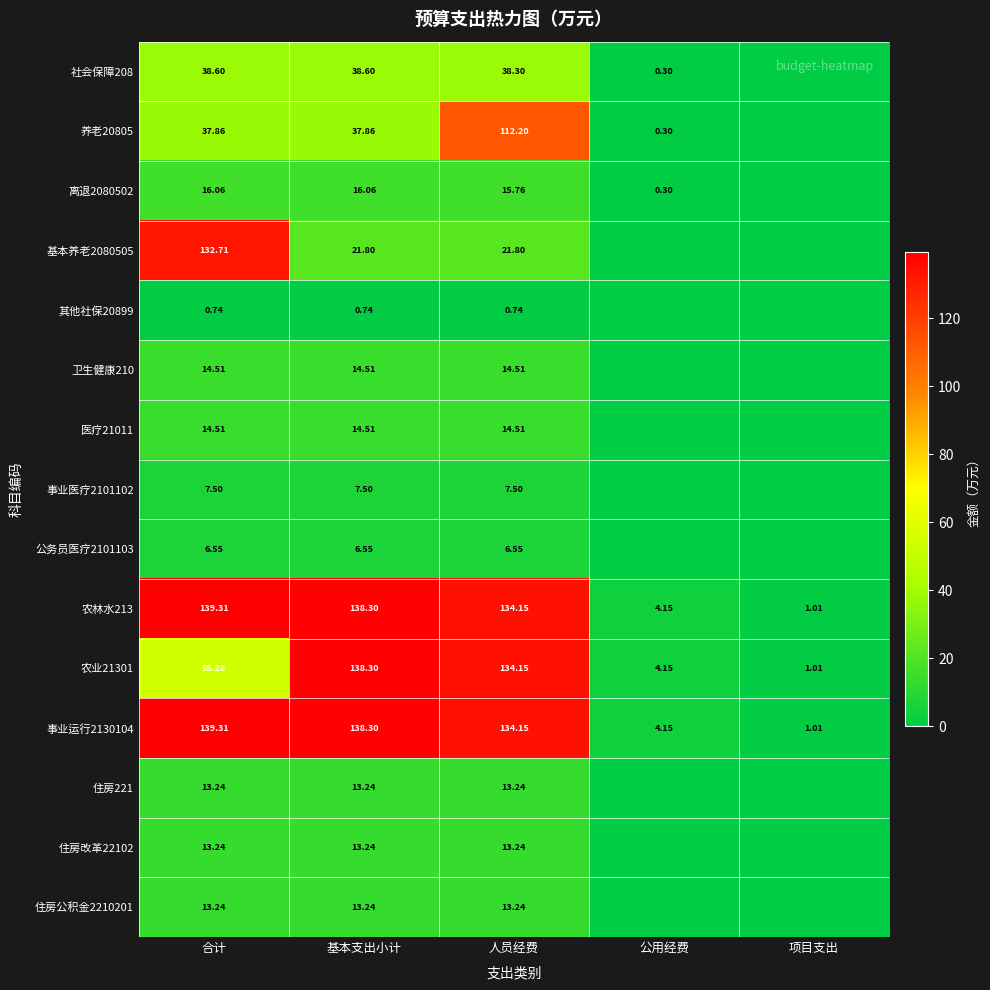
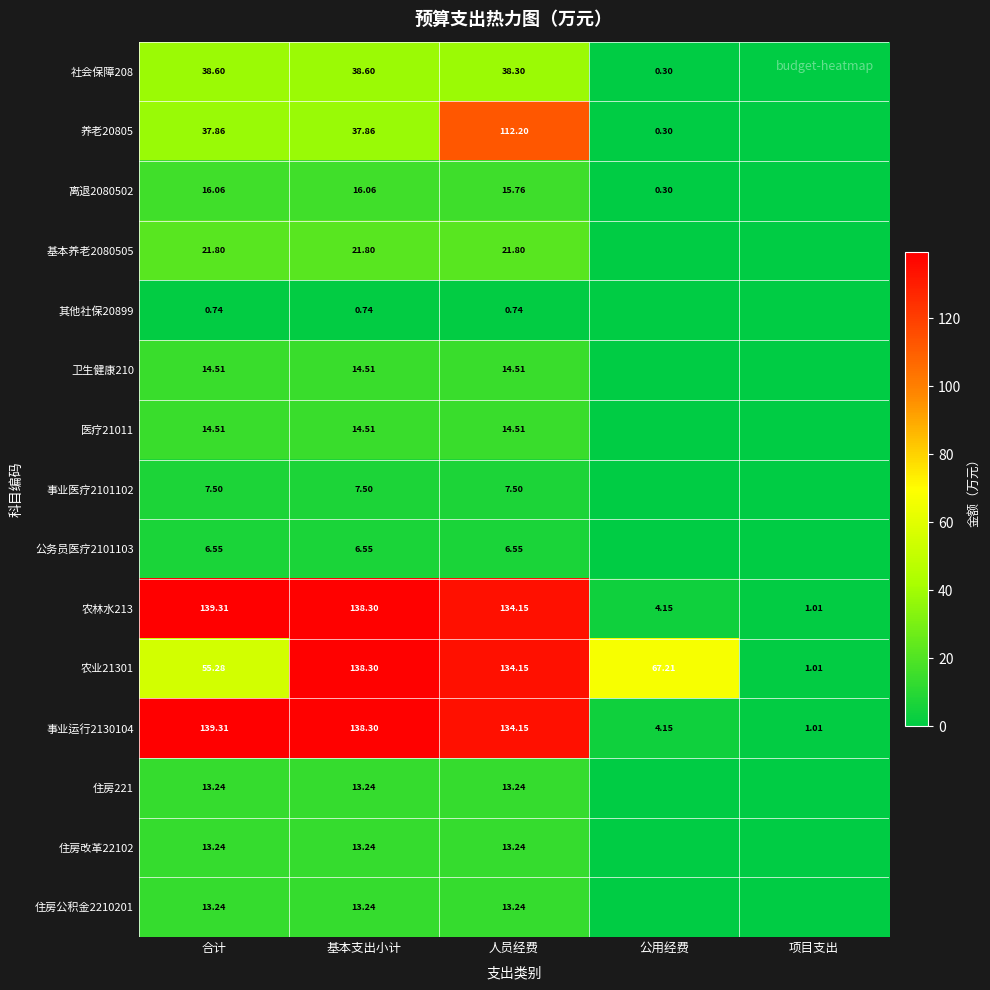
基本养老2080505, 合计: 132.71 -> 21.80
农业21301, 公用经费: 4.15 -> 67.21
